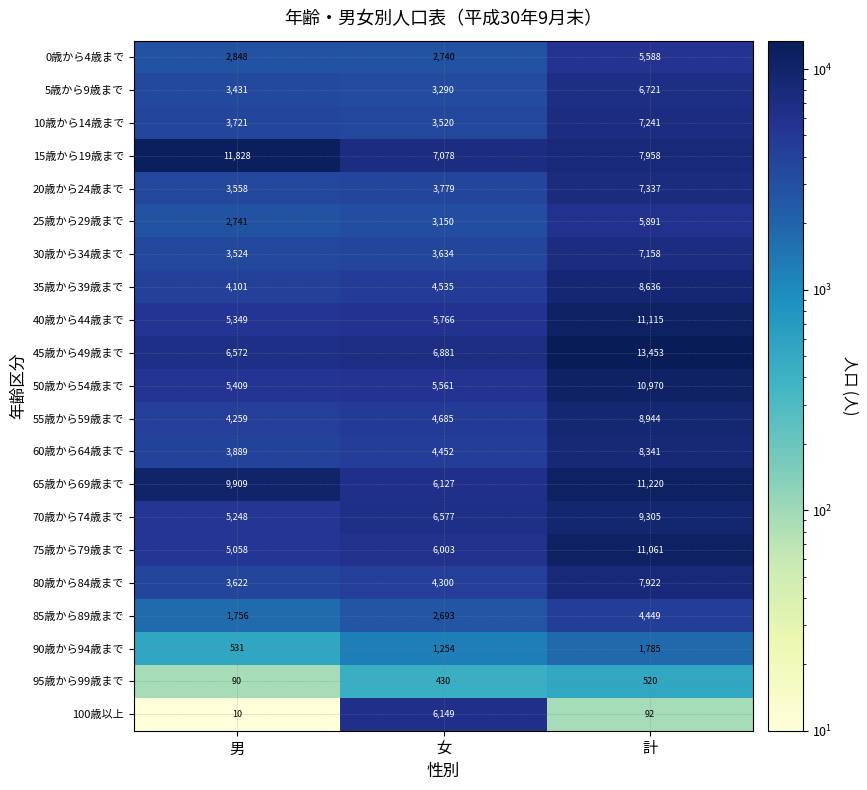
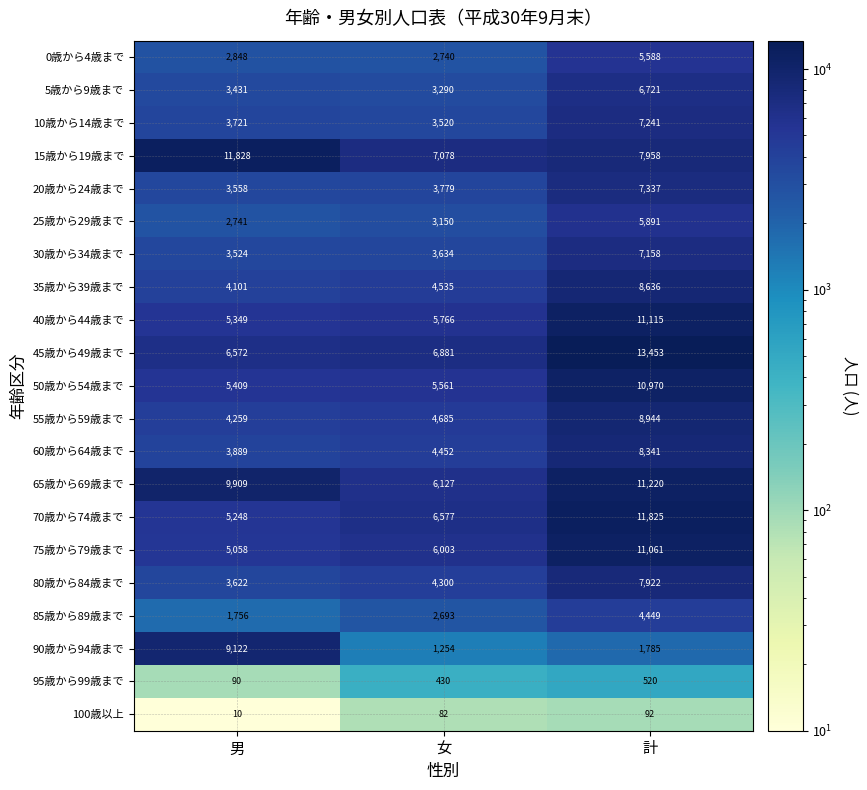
70歳から74歳まで, 計: 9,305 -> 11,825
90歳から94歳まで, 男: 531 -> 9,122
100歳以上, 女: 6,149 -> 82
